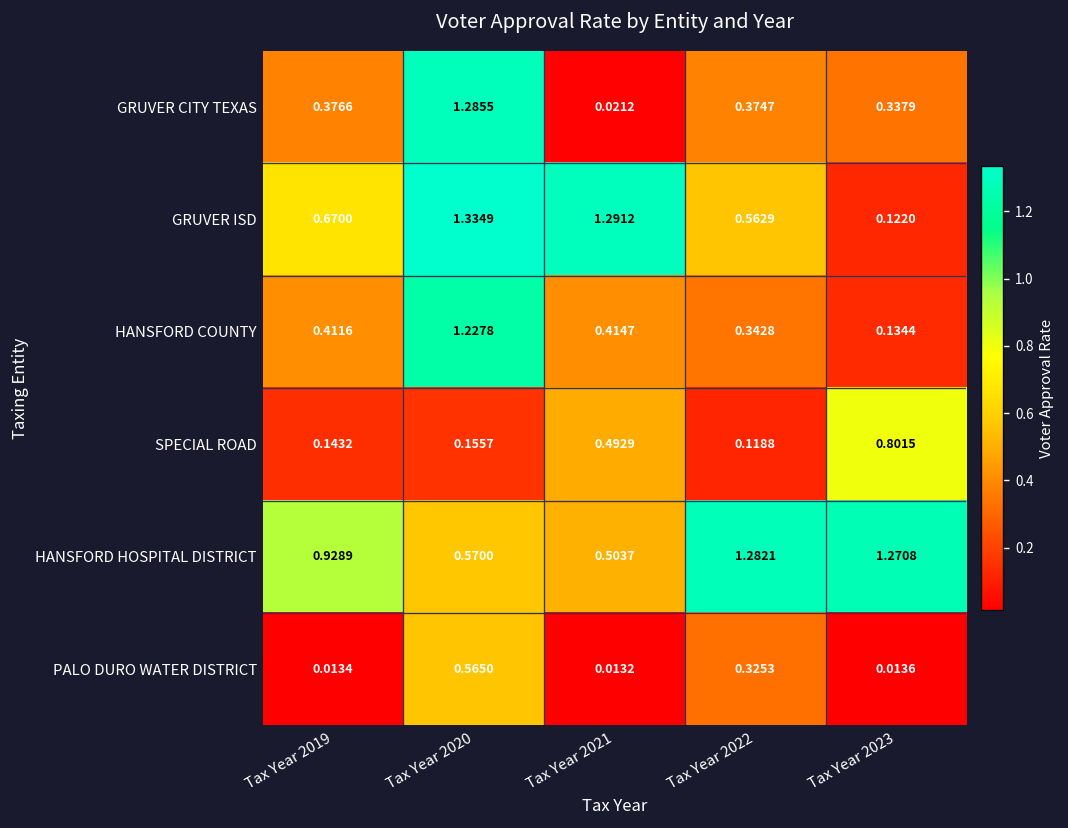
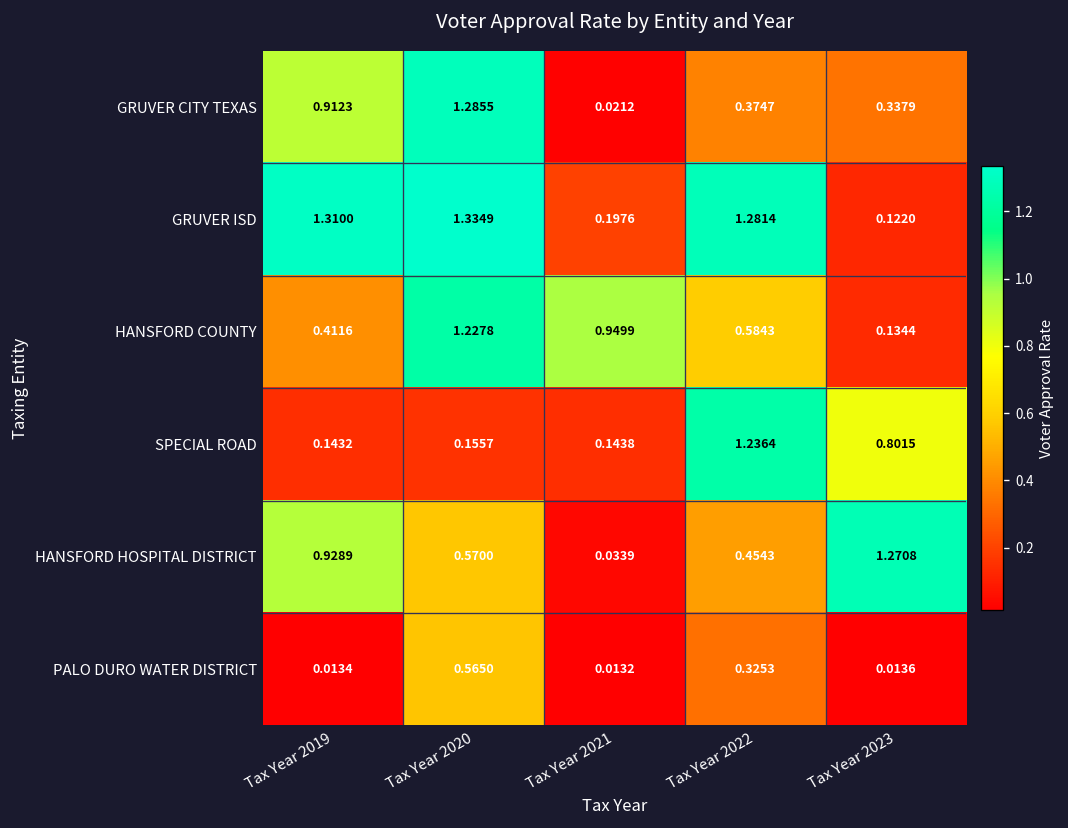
GRUVER CITY TEXAS, Tax Year 2019: 0.3766 -> 0.9123
GRUVER ISD, Tax Year 2019: 0.6700 -> 1.3100
GRUVER ISD, Tax Year 2021: 1.2912 -> 0.1976
GRUVER ISD, Tax Year 2022: 0.5629 -> 1.2814
HANSFORD COUNTY, Tax Year 2021: 0.4147 -> 0.9499
HANSFORD COUNTY, Tax Year 2022: 0.3428 -> 0.5843
SPECIAL ROAD, Tax Year 2021: 0.4929 -> 0.1438
SPECIAL ROAD, Tax Year 2022: 0.1188 -> 1.2364
HANSFORD HOSPITAL DISTRICT, Tax Year 2021: 0.5037 -> 0.0339
HANSFORD HOSPITAL DISTRICT, Tax Year 2022: 1.2821 -> 0.4543
